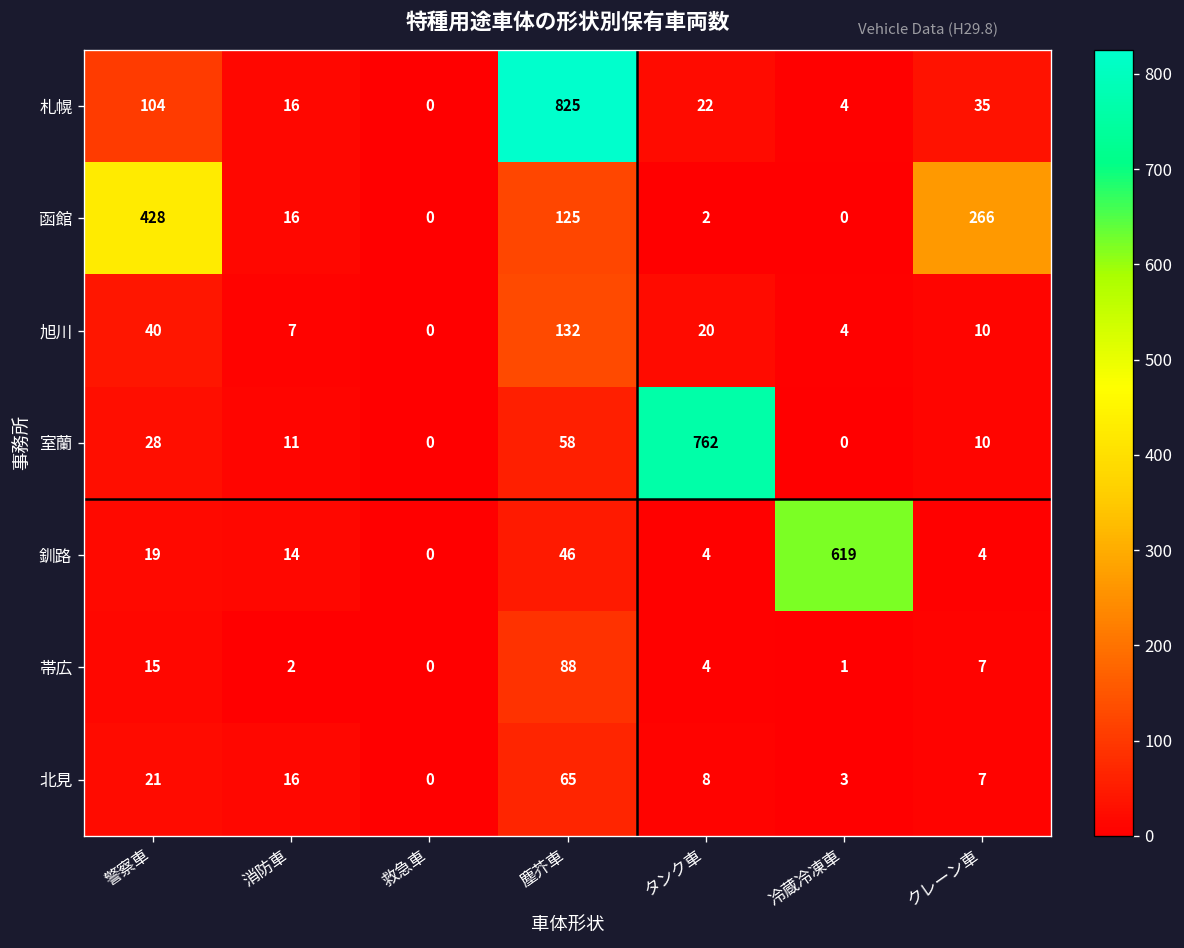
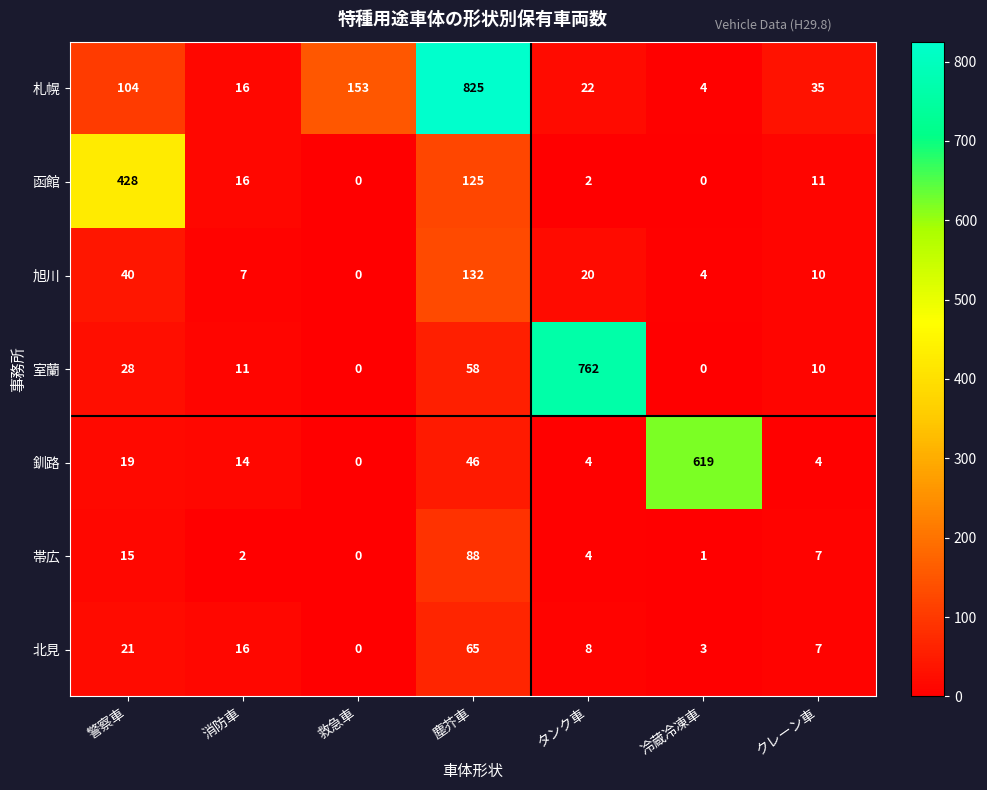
札幌, 救急車: 0 -> 153
函館, クレーン車: 266 -> 11
